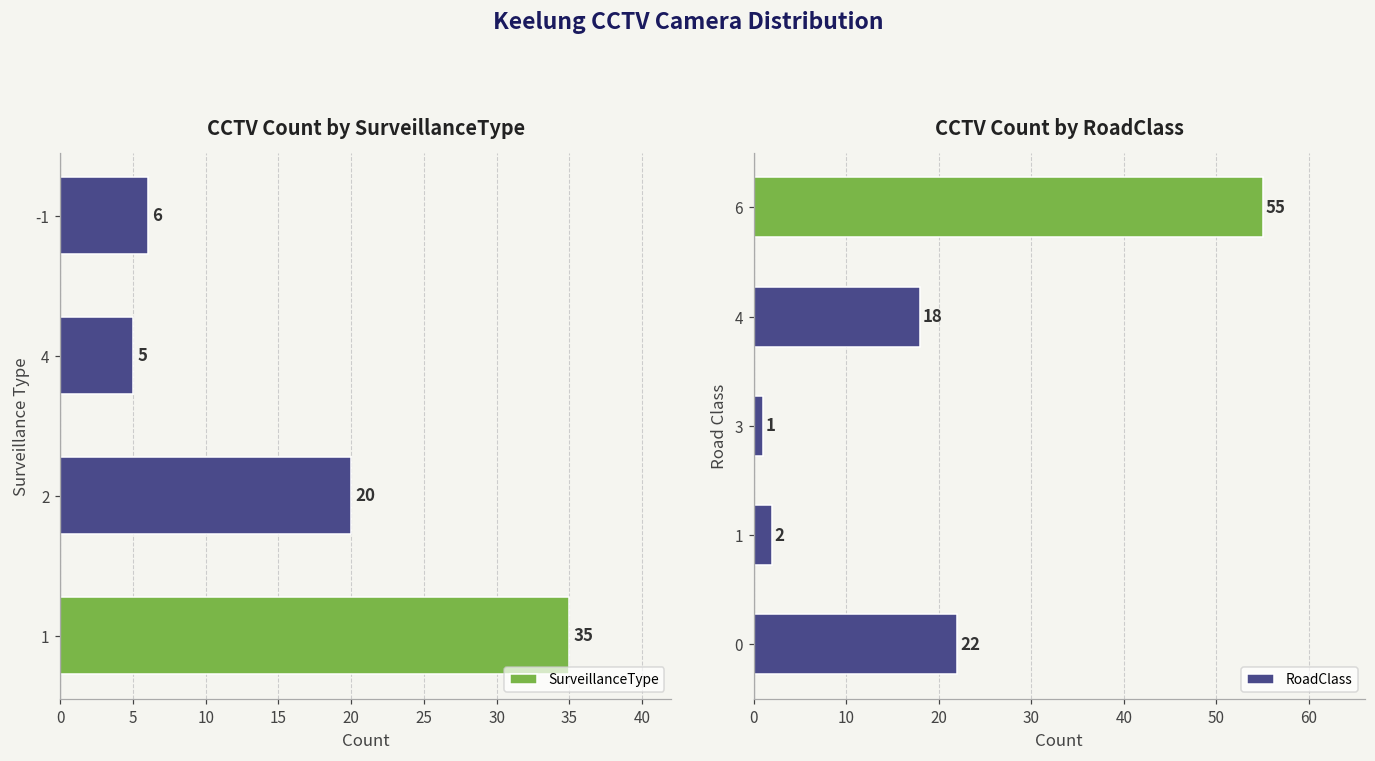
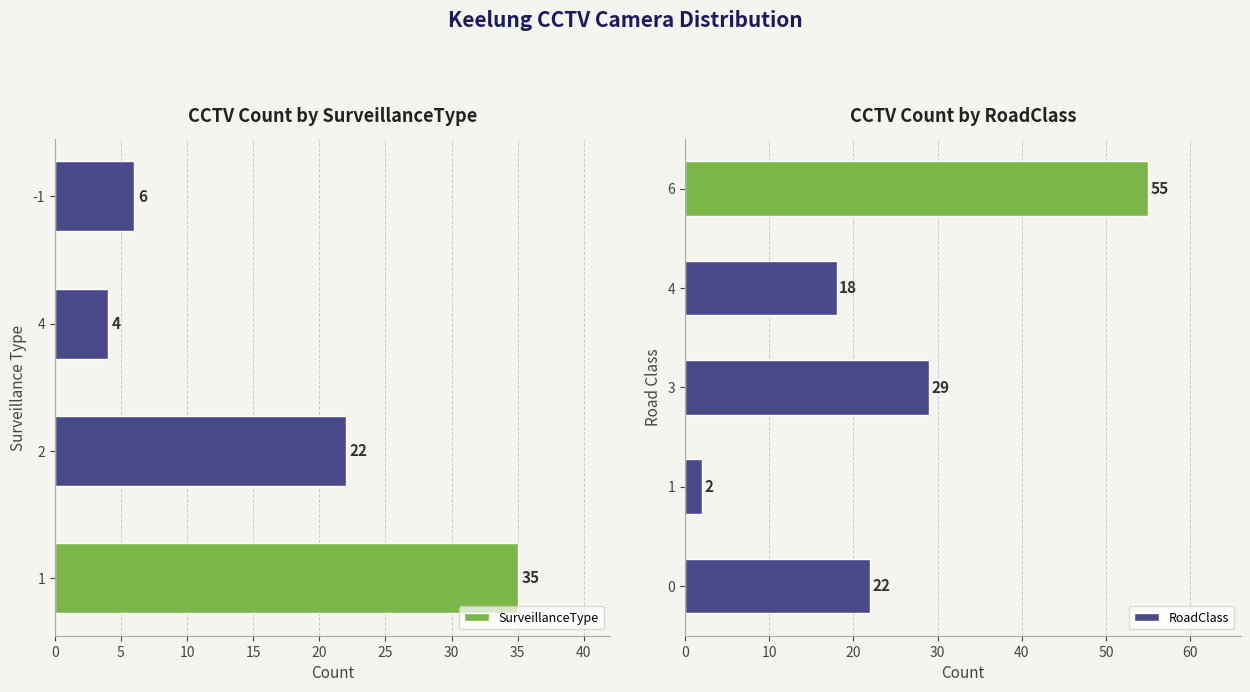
CCTV Count by SurveillanceType, 4: 5 -> 4
CCTV Count by SurveillanceType, 2: 20 -> 22
CCTV Count by RoadClass, 3: 1 -> 29
